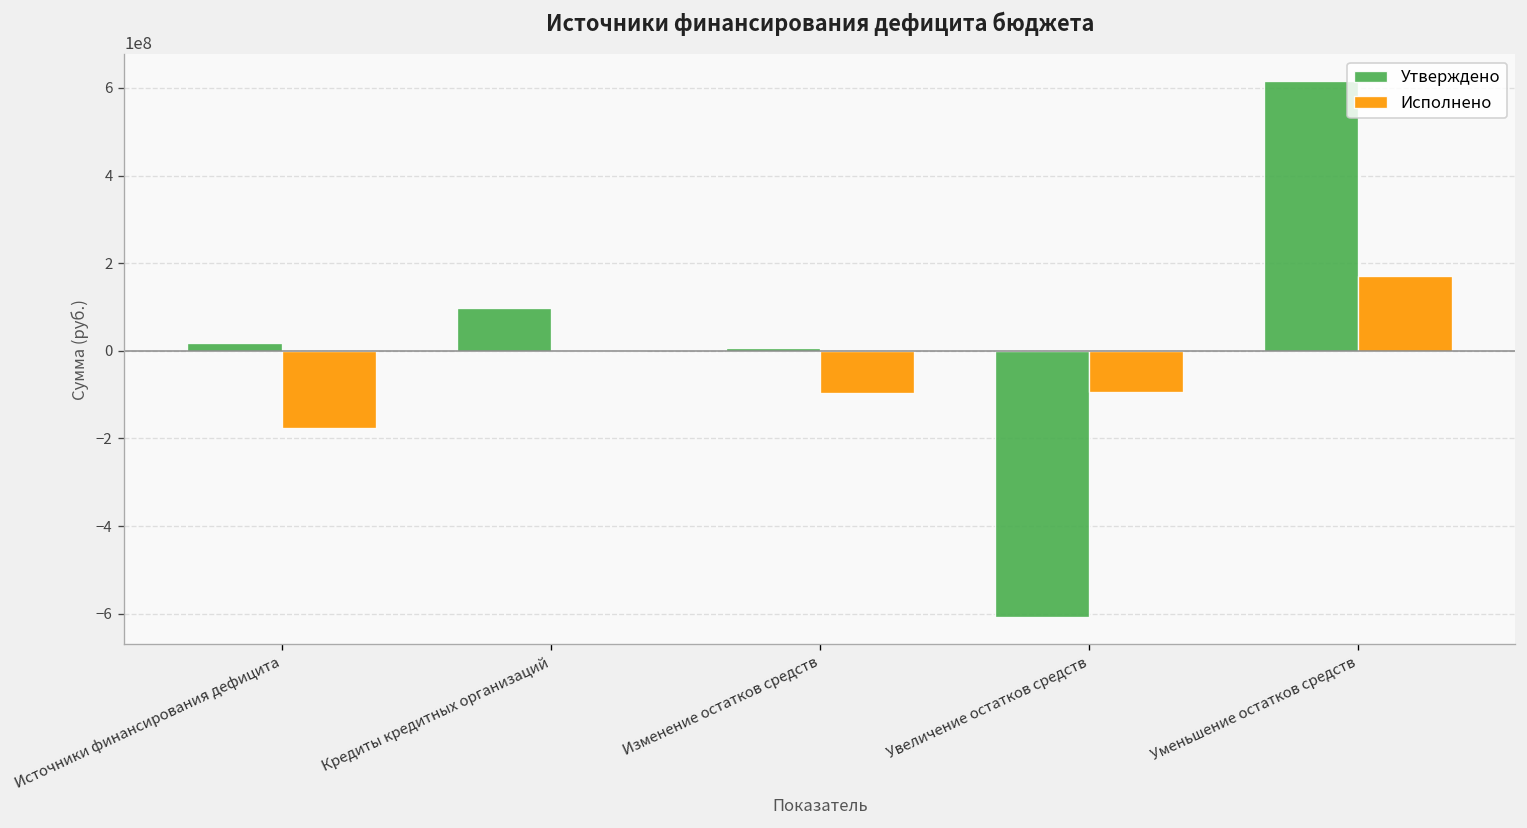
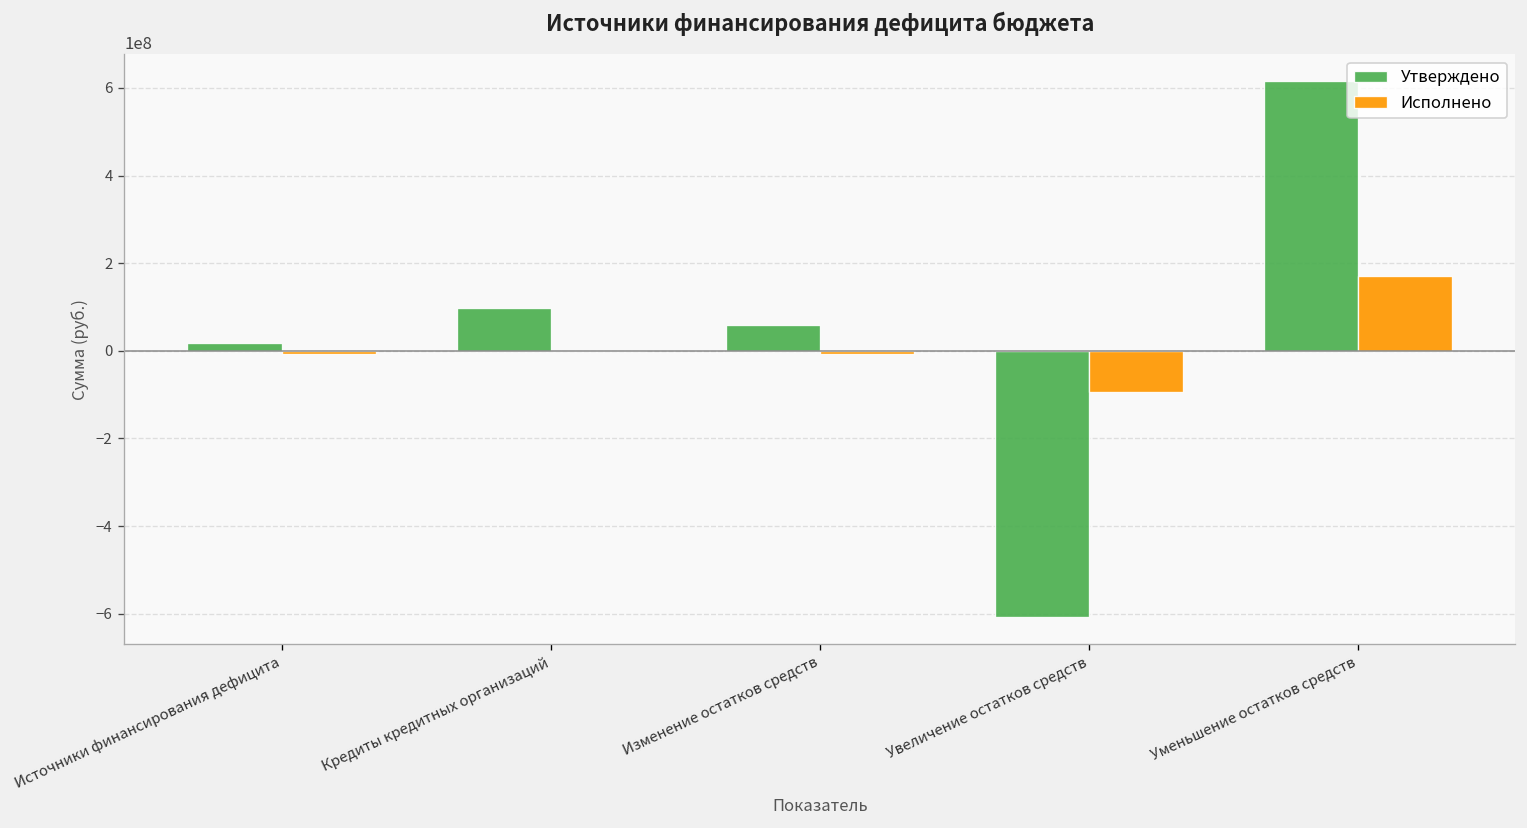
Исполнено, Источники финансирования дефицита: -180000000 -> -10000000
Утверждено, Изменение остатков средств: 10000000 -> 60000000
Исполнено, Изменение остатков средств: -100000000 -> -10000000
